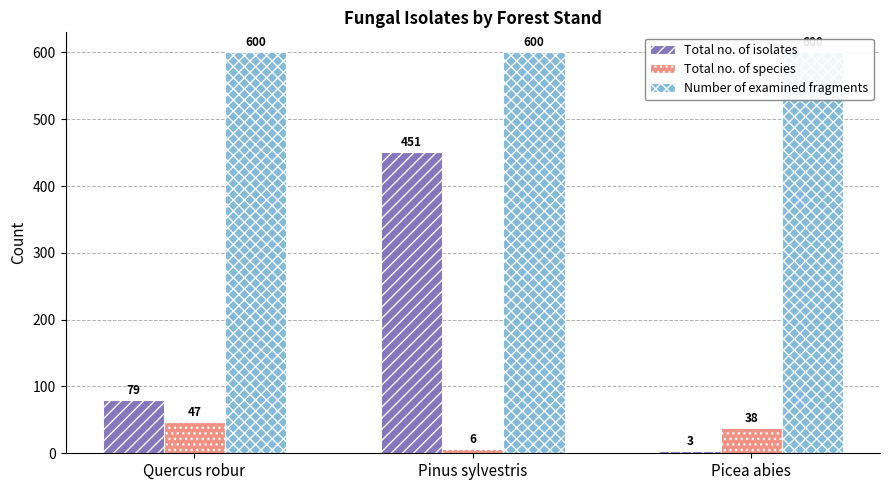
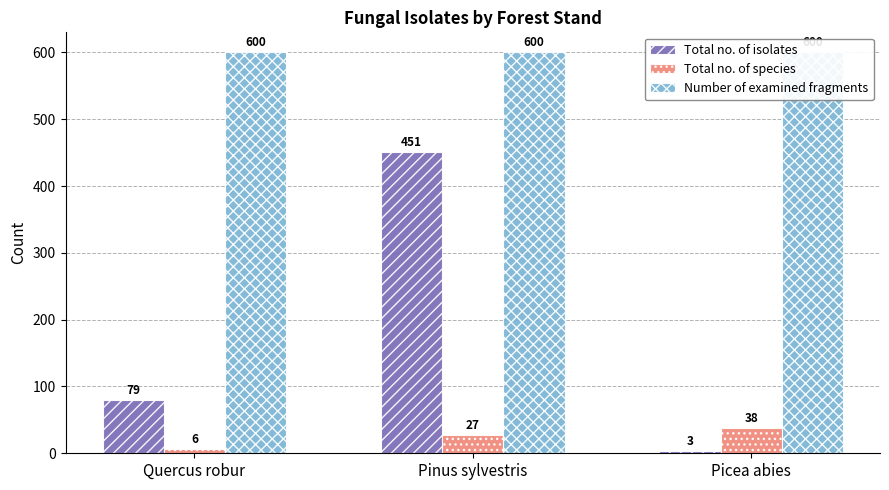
Total no. of species, Quercus robur: 47 -> 6
Total no. of species, Pinus sylvestris: 6 -> 27
